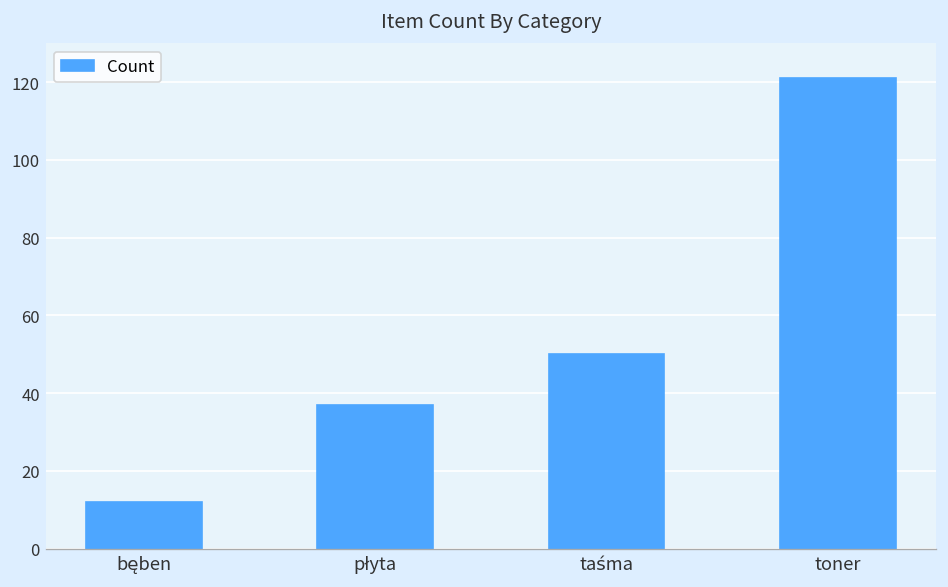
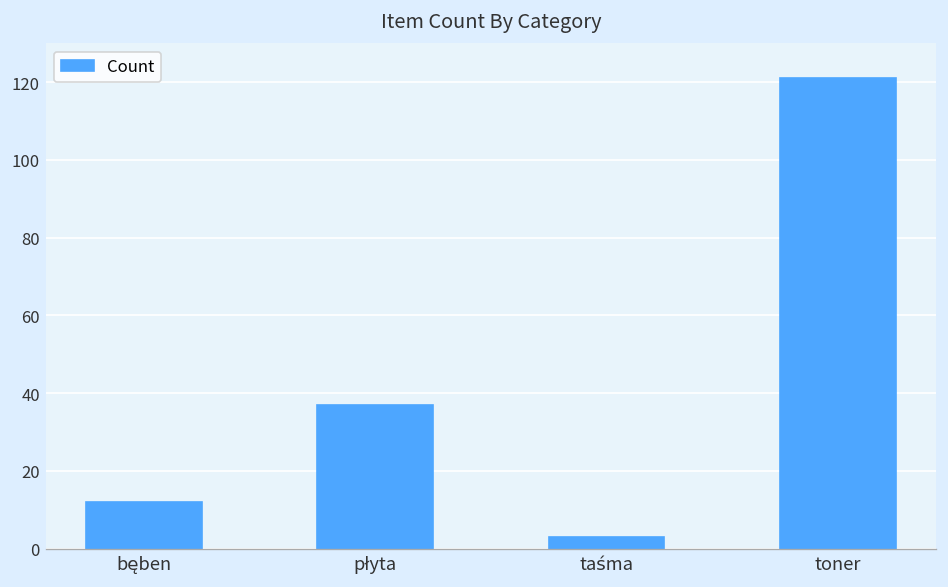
taśma: 50 -> 3
